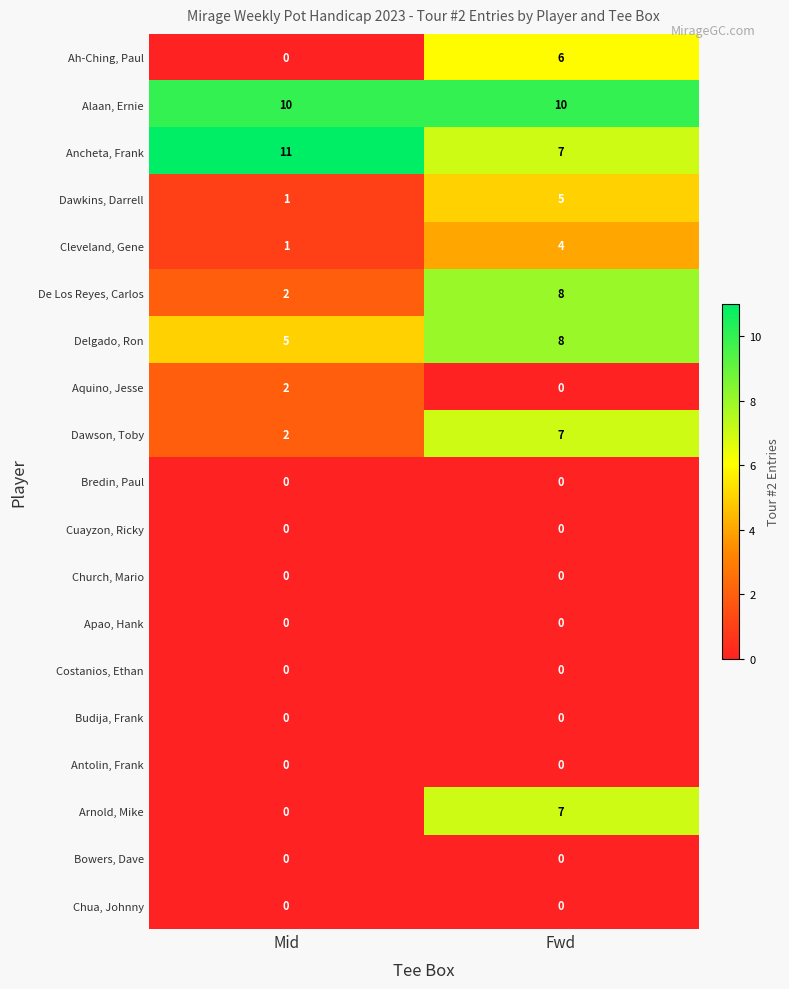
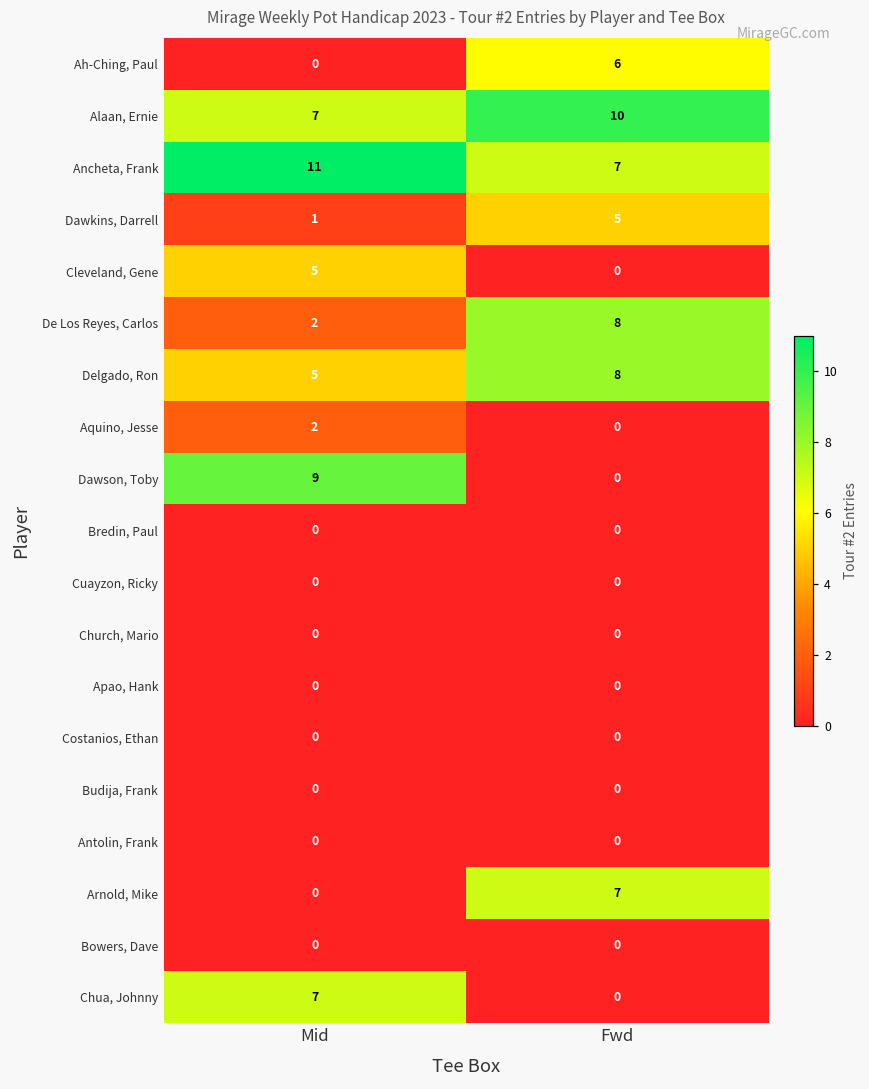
Alaan, Ernie, Mid: 10 -> 7
Cleveland, Gene, Mid: 1 -> 5
Cleveland, Gene, Fwd: 4 -> 0
Dawson, Toby, Mid: 2 -> 9
Dawson, Toby, Fwd: 7 -> 0
Chua, Johnny, Mid: 0 -> 7
